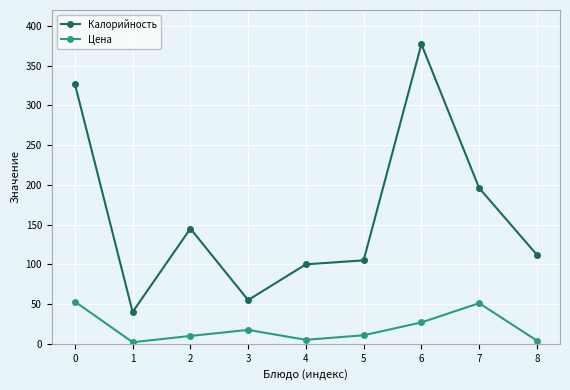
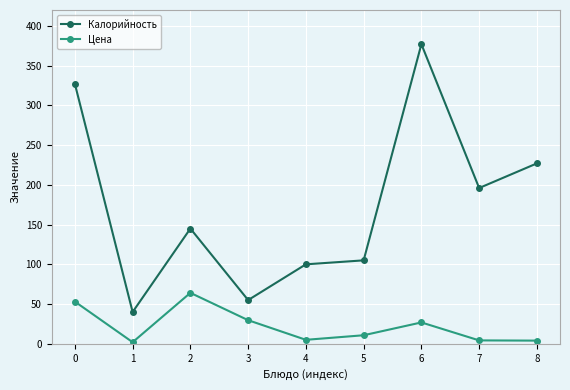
Цена, 2: 10 -> 60
Цена, 3: 20 -> 30
Цена, 7: 50 -> 0
Калорийность, 8: 110 -> 230
